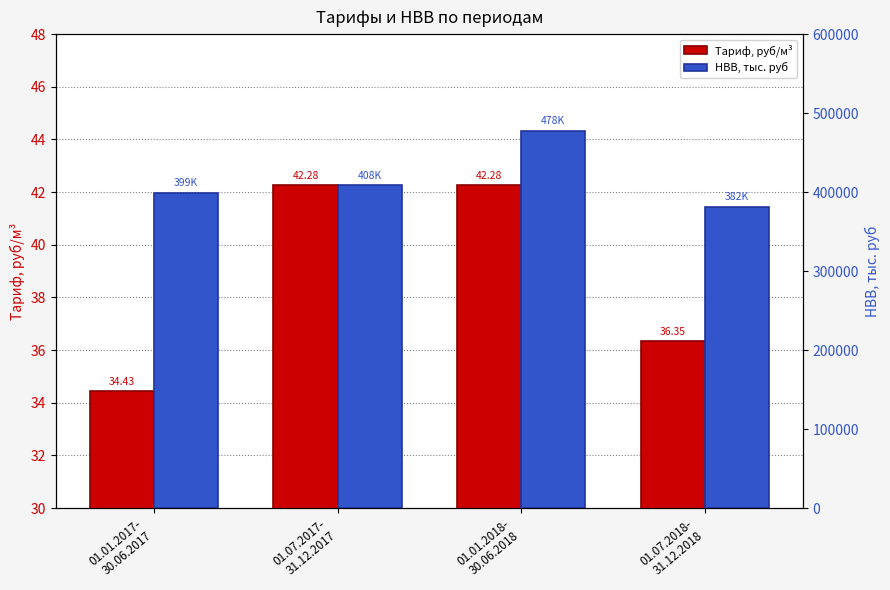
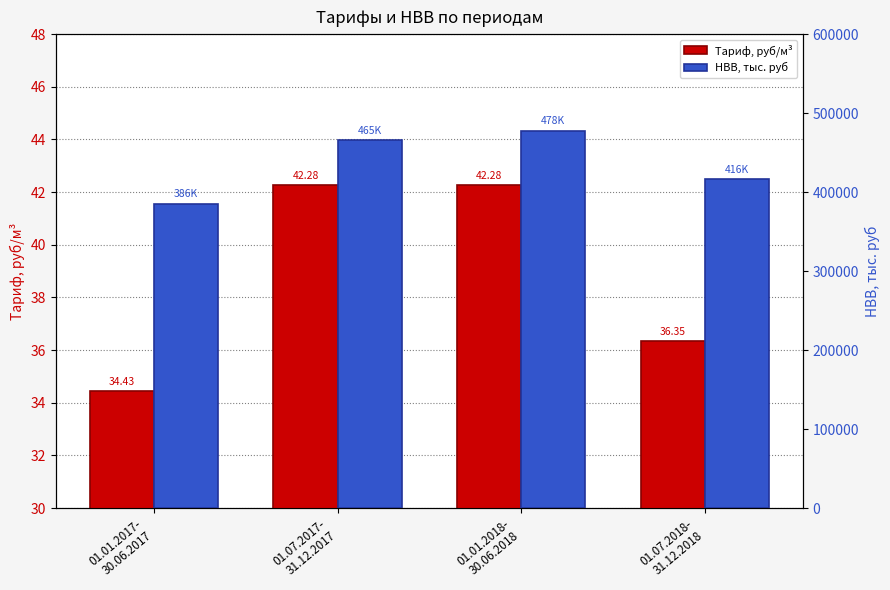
НВВ, тыс. руб, 01.01.2017- 30.06.2017: 399K -> 386K
НВВ, тыс. руб, 01.07.2017- 31.12.2017: 408K -> 465K
НВВ, тыс. руб, 01.07.2018- 31.12.2018: 382K -> 416K
